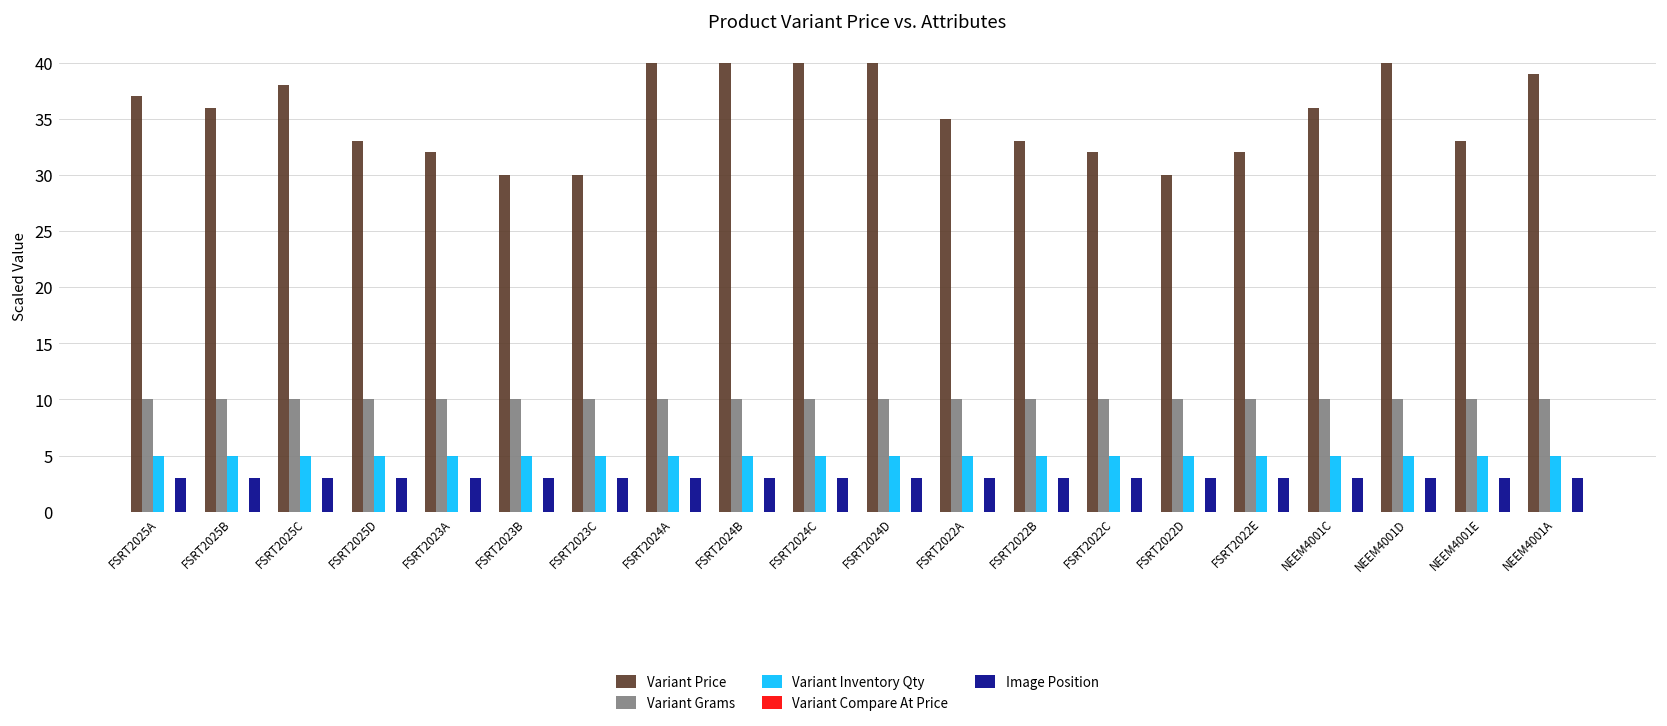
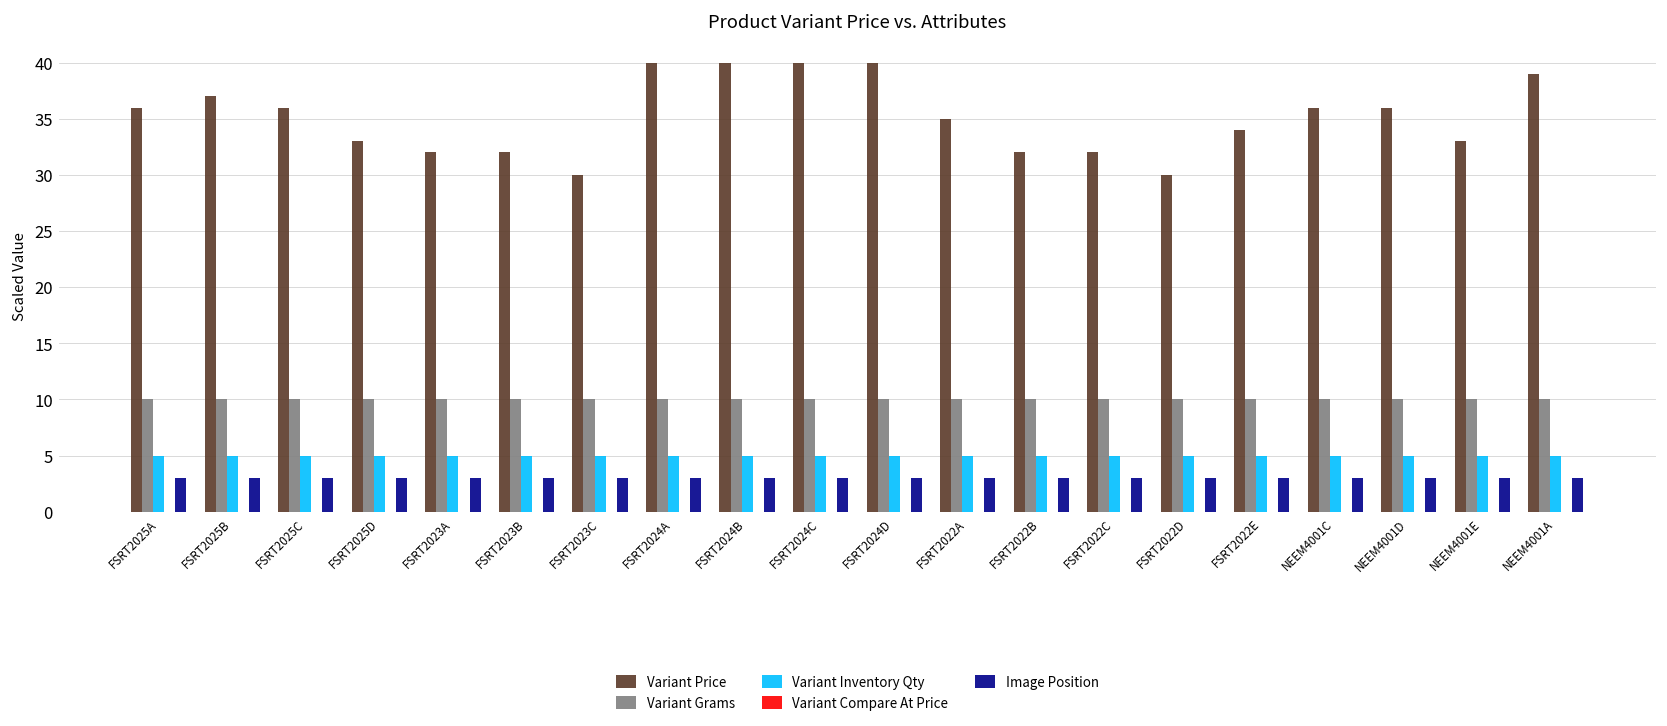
Variant Price, FSRT2025A: 37 -> 36
Variant Price, FSRT2025B: 36 -> 37
Variant Price, FSRT2025C: 38 -> 36
Variant Price, FSRT2023B: 30 -> 32
Variant Price, FSRT2022B: 33 -> 32
Variant Price, FSRT2022E: 32 -> 34
Variant Price, NEEM4001D: 40 -> 36
